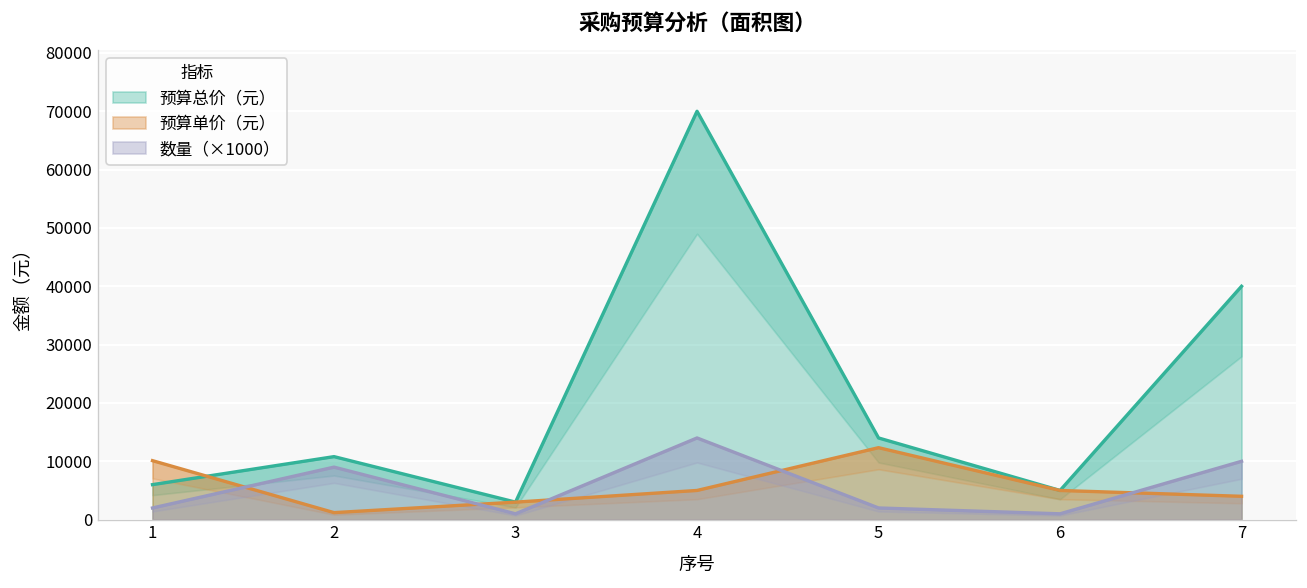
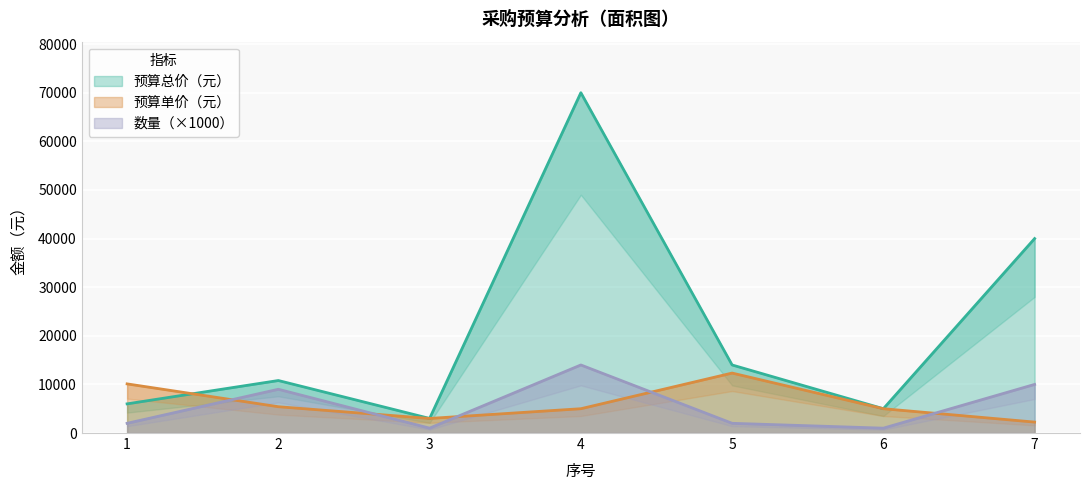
预算单价（元）, 2: 1000 -> 5000
预算单价（元）, 7: 4000 -> 2000
